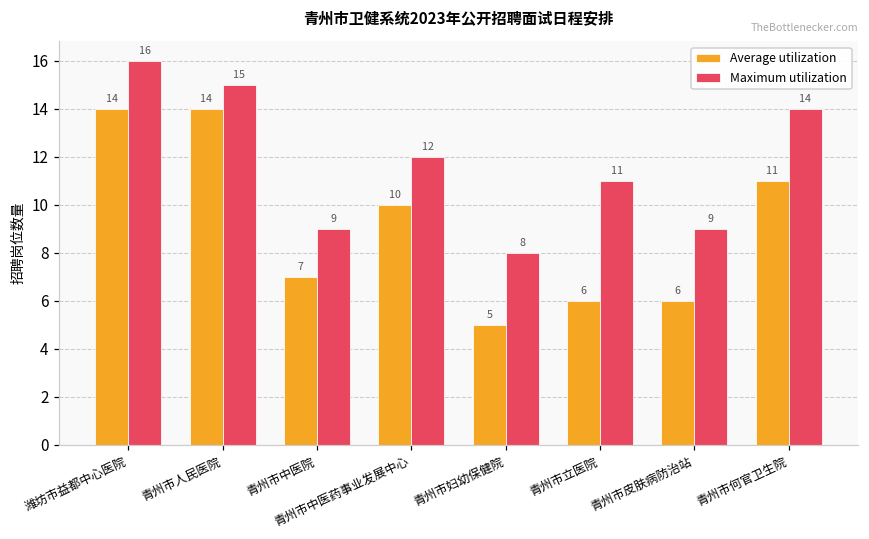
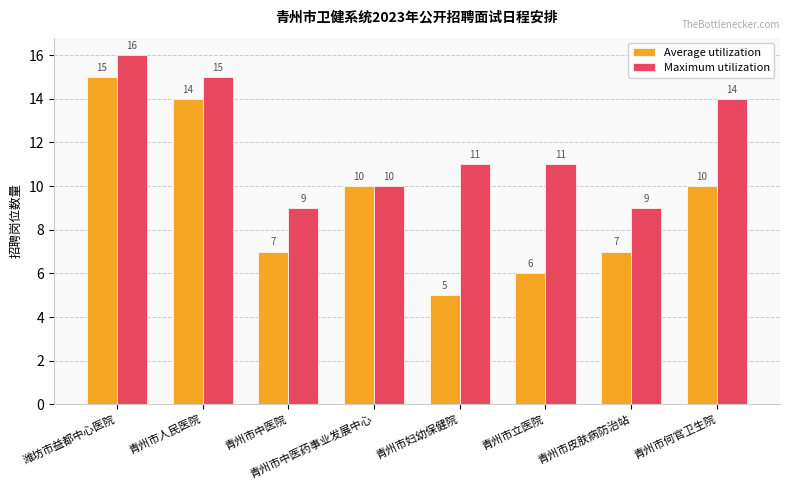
Average utilization, 潍坊市益都中心医院: 14 -> 15
Maximum utilization, 青州市中医药事业发展中心: 12 -> 10
Maximum utilization, 青州市妇幼保健院: 8 -> 11
Average utilization, 青州市皮肤病防治站: 6 -> 7
Average utilization, 青州市何官卫生院: 11 -> 10
